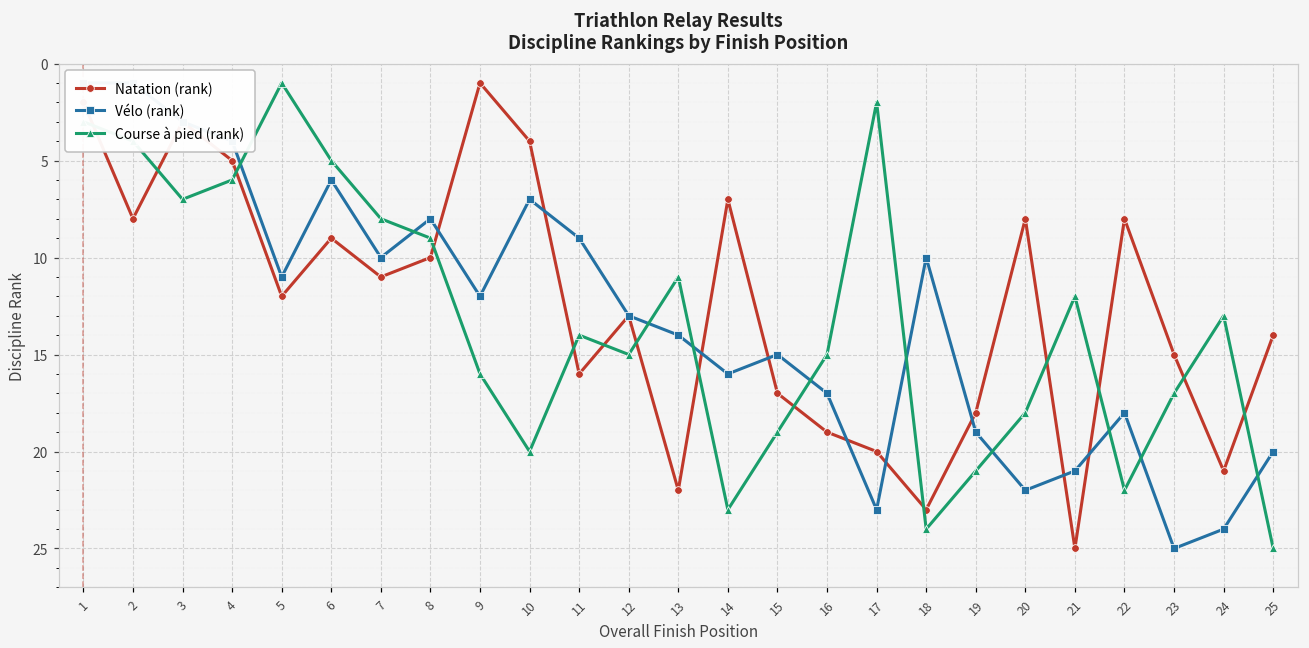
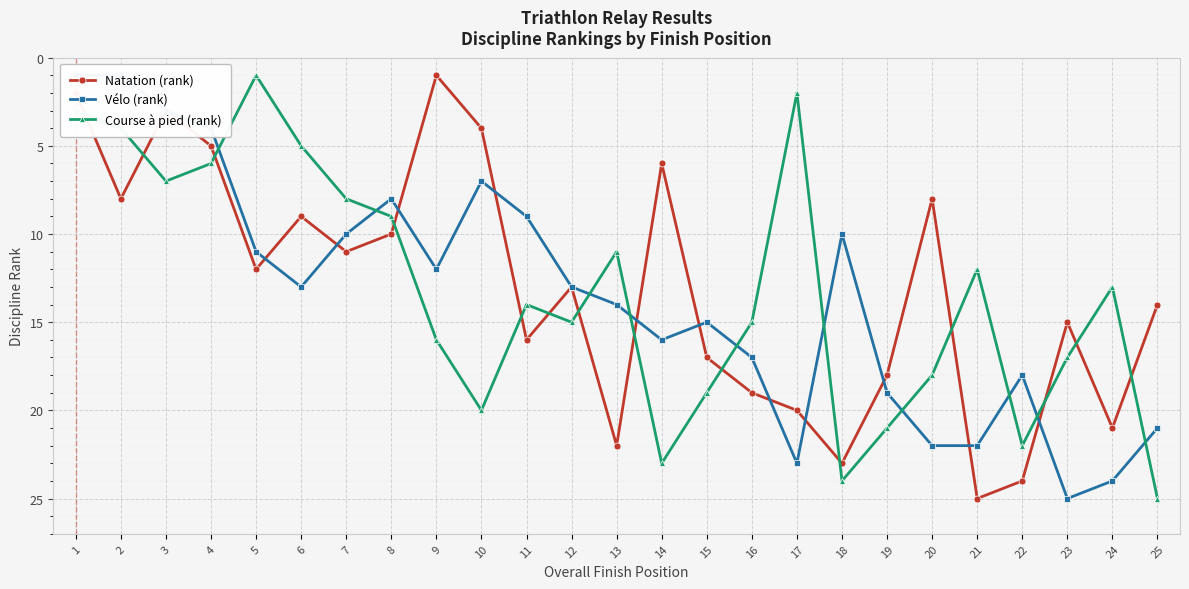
Vélo (rank), 6: 6 -> 13
Natation (rank), 14: 7 -> 6
Vélo (rank), 21: 21 -> 22
Natation (rank), 22: 8 -> 24
Vélo (rank), 25: 20 -> 21
